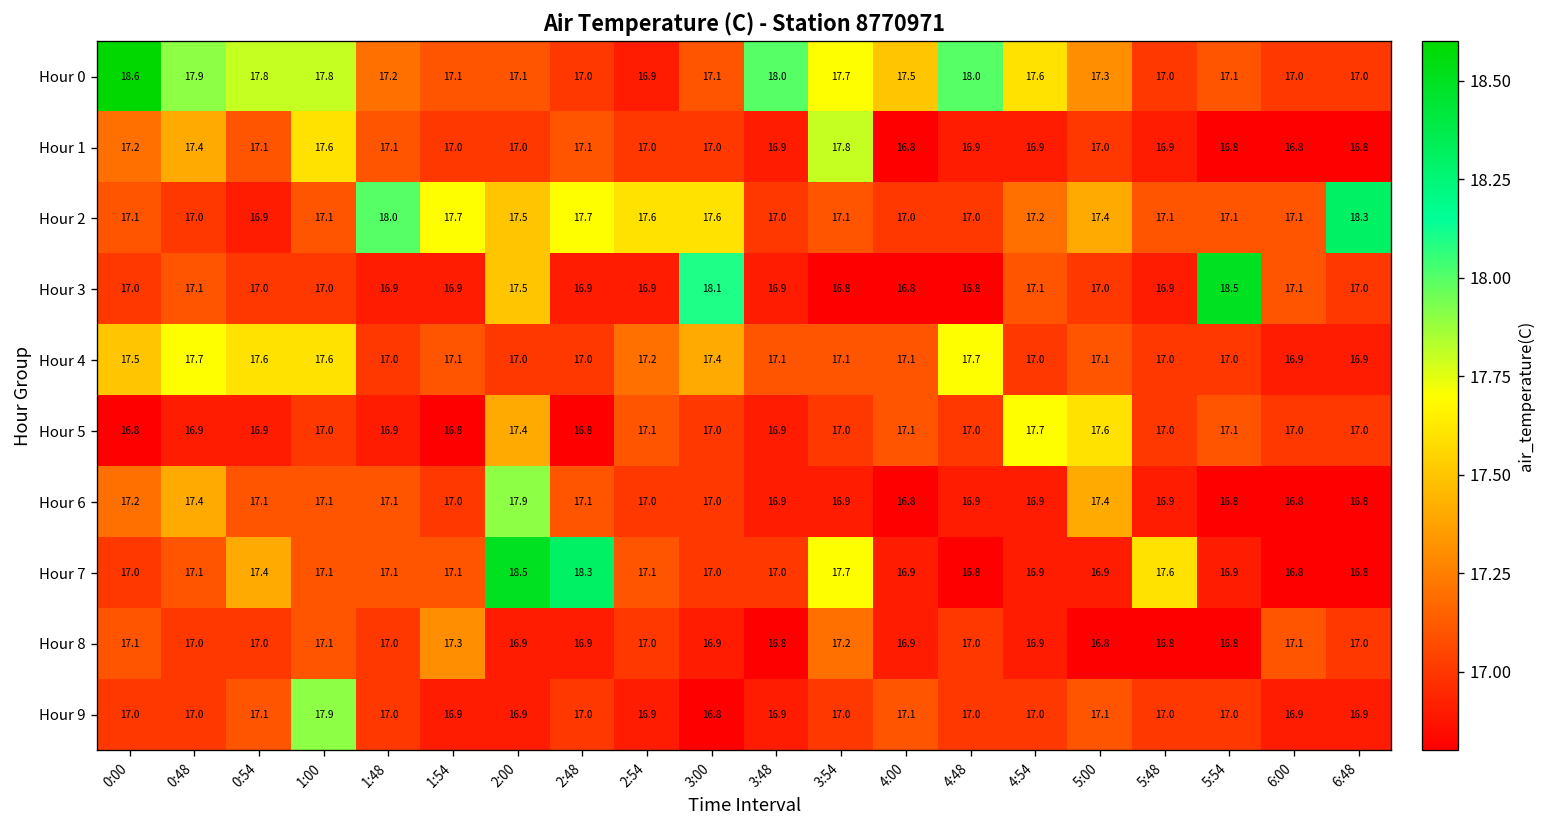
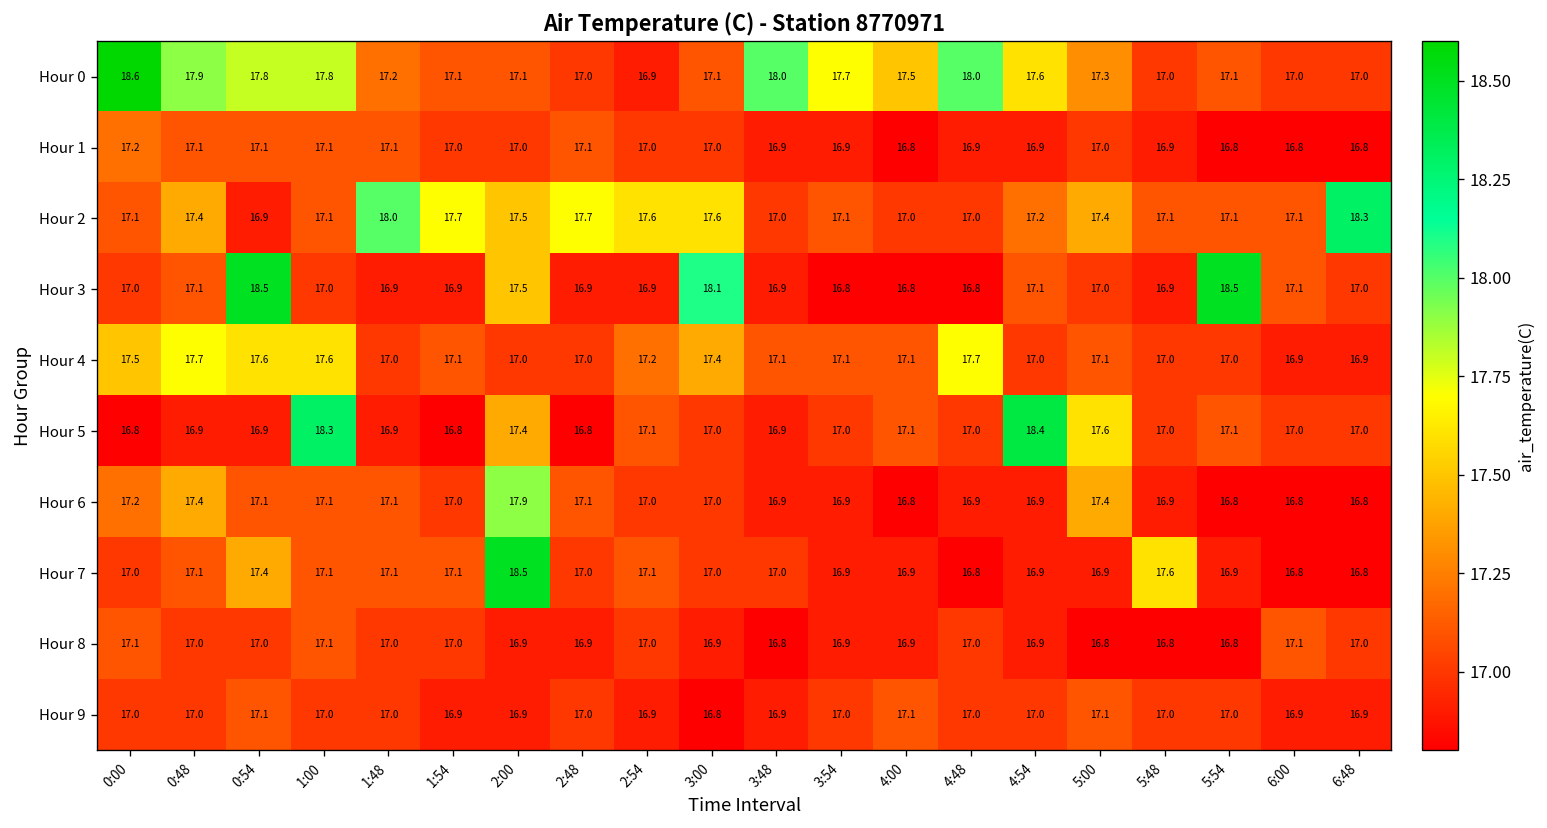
Hour 1, 0:48: 17.4 -> 17.1
Hour 1, 1:00: 17.6 -> 17.1
Hour 1, 3:54: 17.8 -> 16.9
Hour 2, 0:48: 17.0 -> 17.4
Hour 3, 0:54: 17.0 -> 18.5
Hour 5, 1:00: 17.0 -> 18.3
Hour 5, 4:54: 17.7 -> 18.4
Hour 7, 2:48: 18.3 -> 17.0
Hour 7, 3:54: 17.7 -> 16.9
Hour 8, 1:54: 17.3 -> 17.0
Hour 8, 3:54: 17.2 -> 16.9
Hour 9, 1:00: 17.9 -> 17.0
